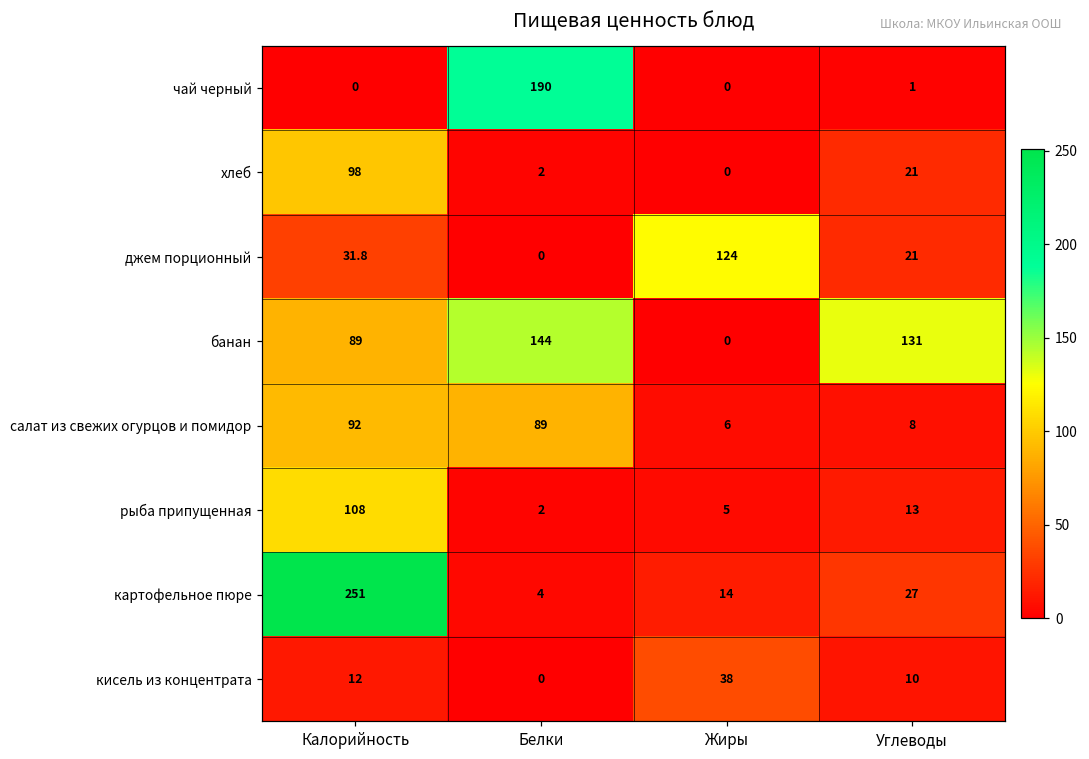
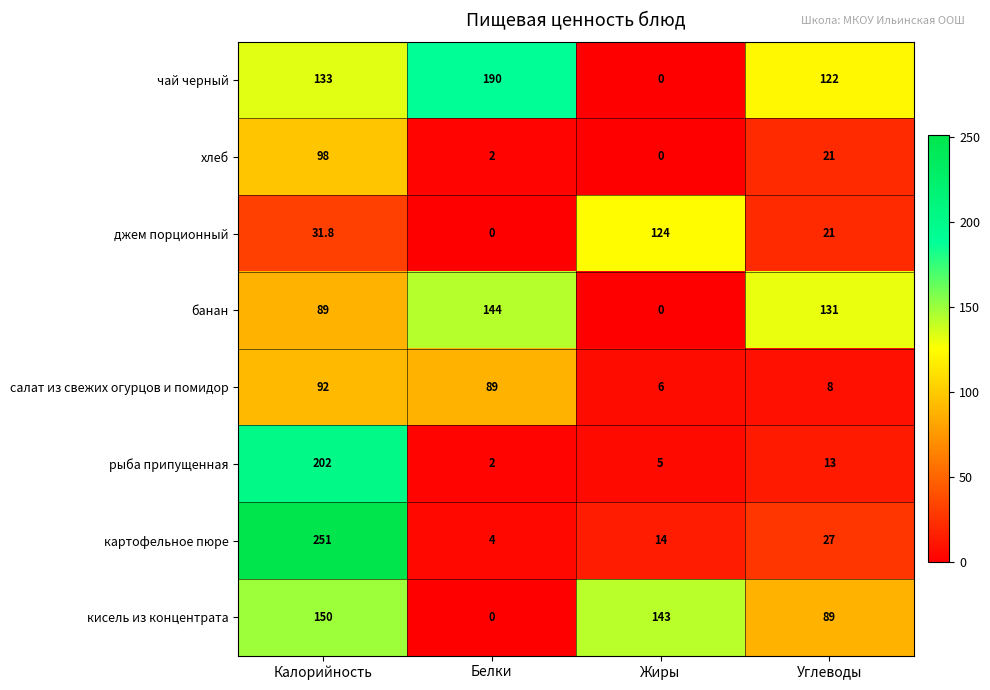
чай черный, Калорийность: 0 -> 133
чай черный, Углеводы: 1 -> 122
рыба припущенная, Калорийность: 108 -> 202
кисель из концентрата, Калорийность: 12 -> 150
кисель из концентрата, Жиры: 38 -> 143
кисель из концентрата, Углеводы: 10 -> 89
